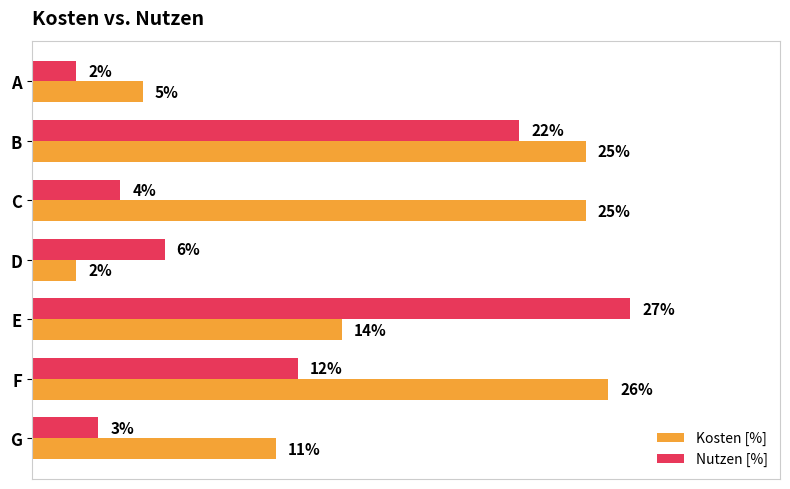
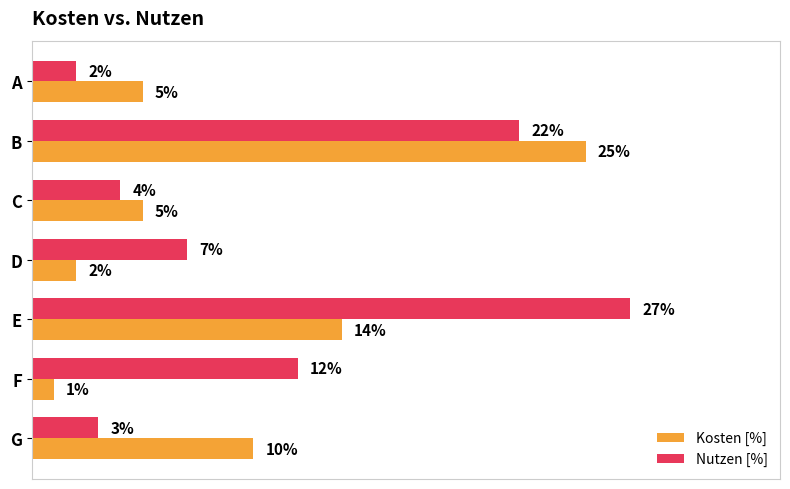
Kosten [%], C: 25% -> 5%
Nutzen [%], D: 6% -> 7%
Kosten [%], F: 26% -> 1%
Kosten [%], G: 11% -> 10%
